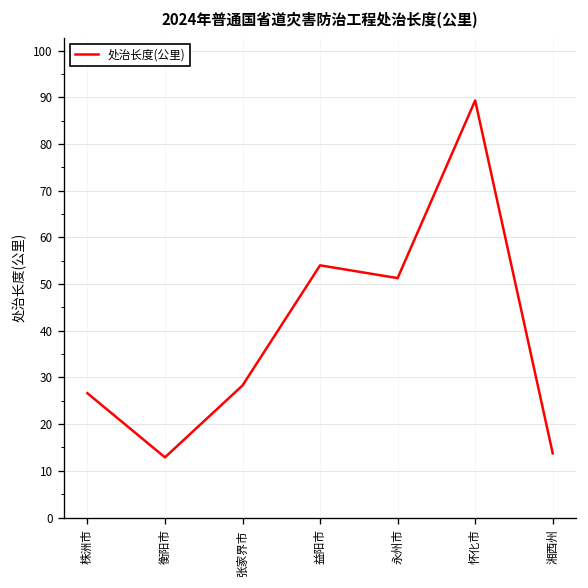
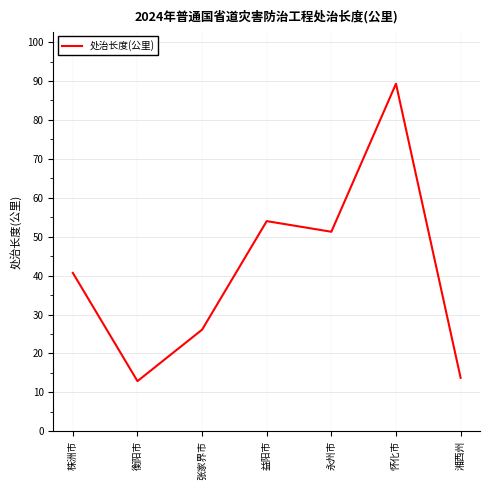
株洲市: 27 -> 41
张家界市: 28 -> 26
